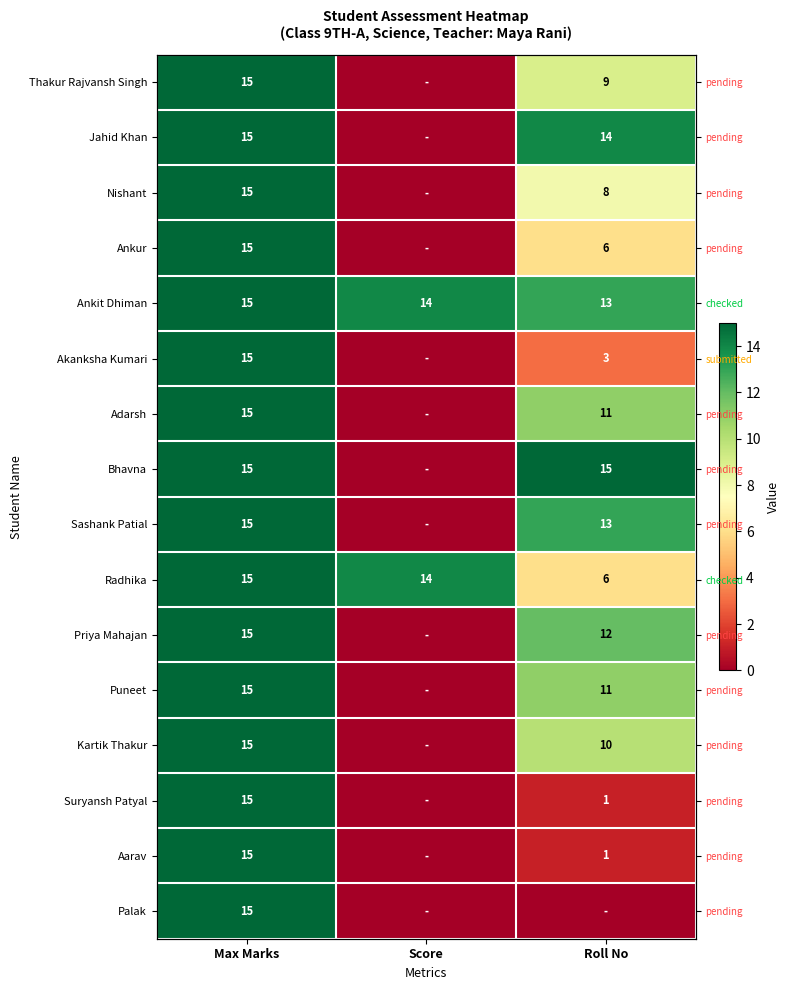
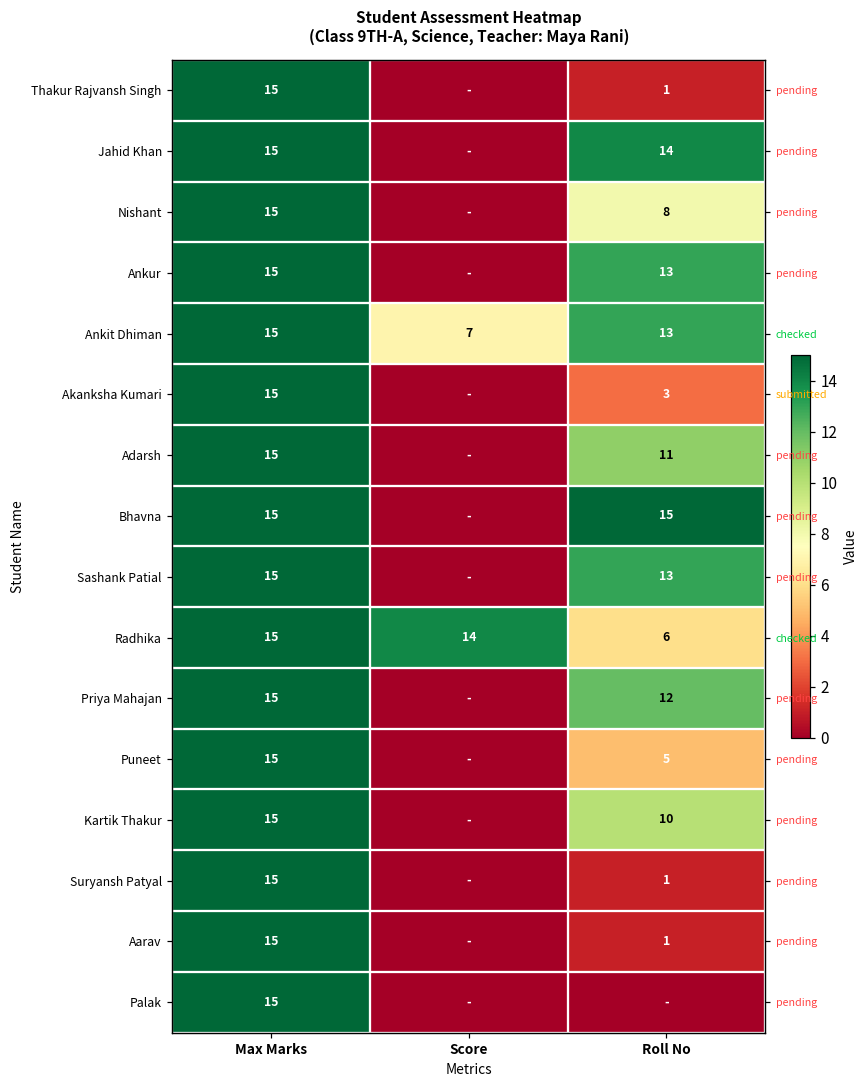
Thakur Rajvansh Singh, Roll No: 9 -> 1
Ankur, Roll No: 6 -> 13
Ankit Dhiman, Score: 14 -> 7
Puneet, Roll No: 11 -> 5
